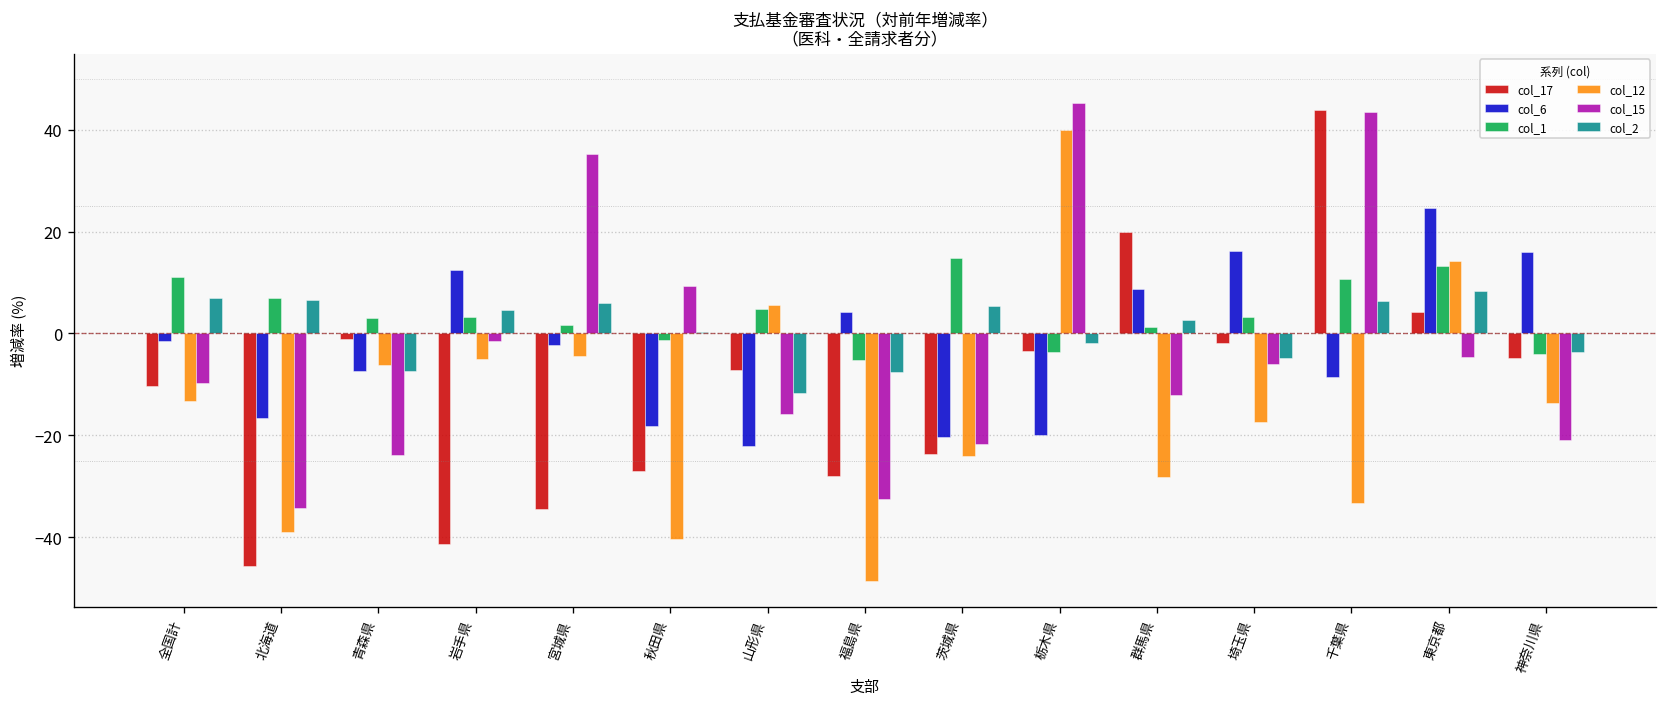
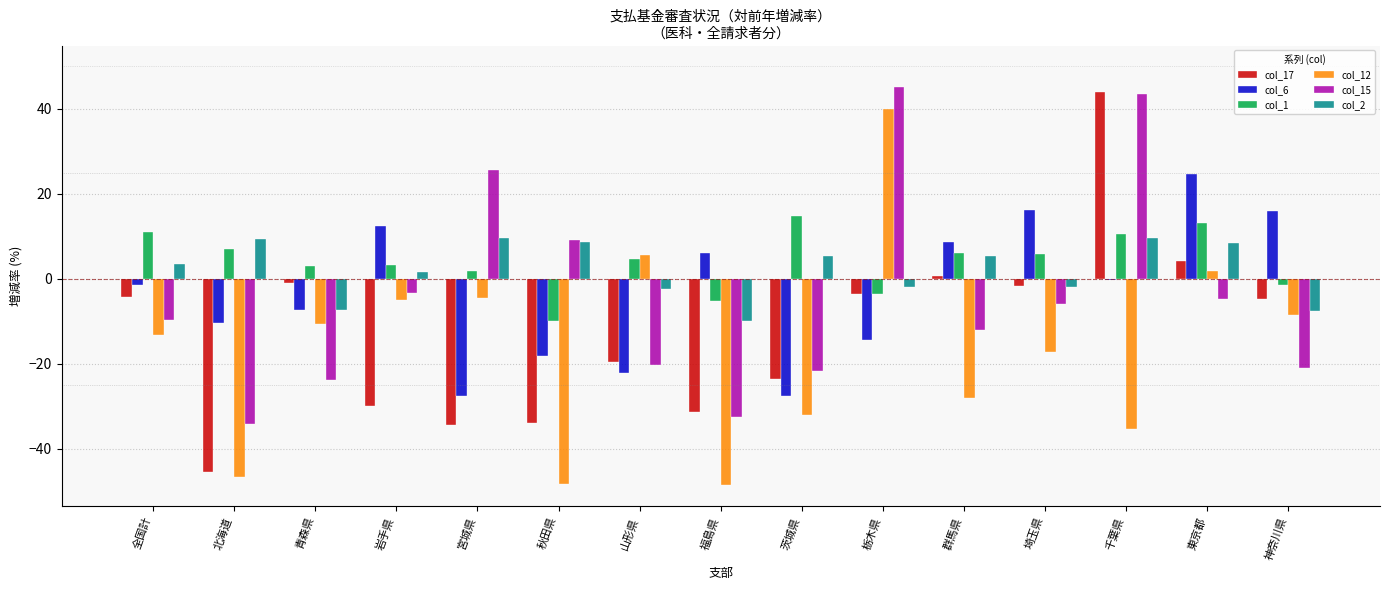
col_17, 全国計: -10 -> -4
col_2, 全国計: 7 -> 3
col_6, 北海道: -17 -> -10
col_12, 北海道: -39 -> -47
col_2, 北海道: 6 -> 9
col_12, 青森県: -6 -> -11
col_17, 岩手県: -41 -> -30
col_15, 岩手県: -1 -> -3
col_2, 岩手県: 5 -> 2
col_6, 宮城県: -2 -> -28
col_15, 宮城県: 35 -> 26
col_2, 宮城県: 6 -> 10
col_17, 秋田県: -27 -> -34
col_1, 秋田県: -1 -> -10
col_12, 秋田県: -40 -> -48
col_2, 秋田県: 0 -> 9
col_17, 山形県: -7 -> -20
col_15, 山形県: -16 -> -20
col_2, 山形県: -12 -> -2
col_17, 福島県: -28 -> -31
col_6, 福島県: 4 -> 6
col_2, 福島県: -8 -> -10
col_6, 茨城県: -20 -> -28
col_12, 茨城県: -24 -> -32
col_6, 栃木県: -20 -> -14
col_17, 群馬県: 20 -> 1
col_1, 群馬県: 1 -> 6
col_2, 群馬県: 3 -> 5
col_1, 埼玉県: 3 -> 6
col_2, 埼玉県: -5 -> -2
col_6, 千葉県: -9 -> 0
col_12, 千葉県: -33 -> -35
col_2, 千葉県: 6 -> 10
col_12, 東京都: 14 -> 2
col_1, 神奈川県: -4 -> -2
col_12, 神奈川県: -14 -> -8
col_2, 神奈川県: -4 -> -8
